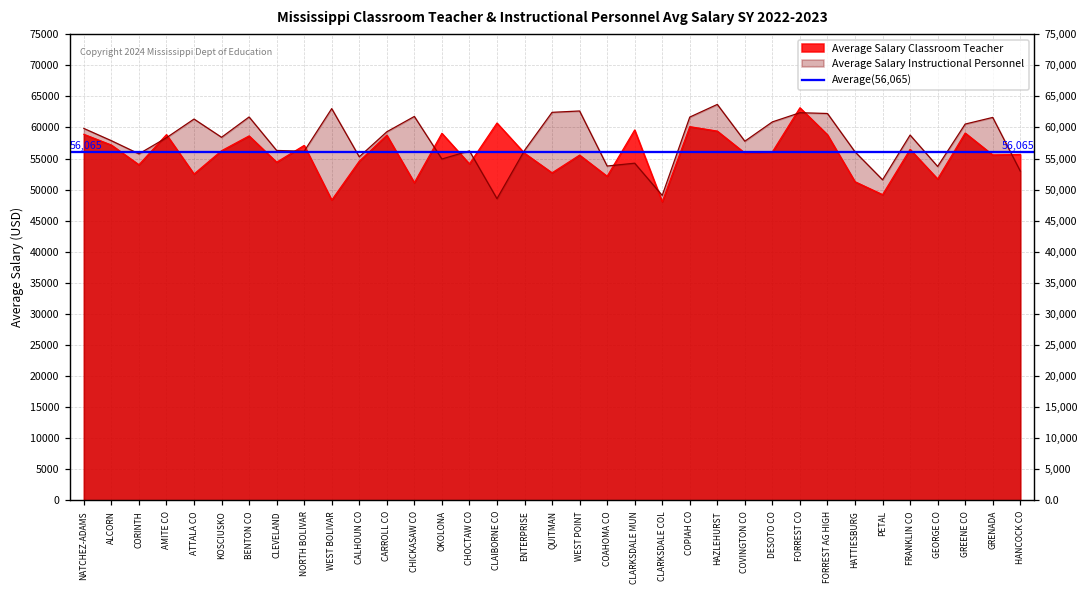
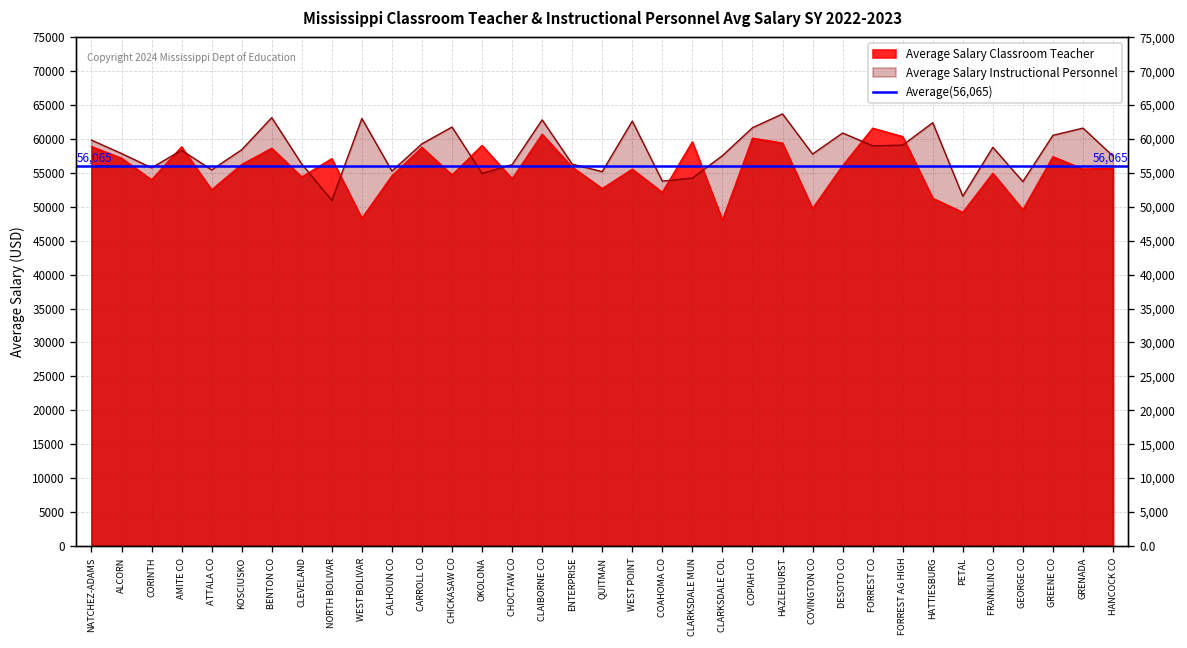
Average Salary Instructional Personnel, ATTALA CO: 61000 -> 55000
Average Salary Instructional Personnel, BENTON CO: 62000 -> 63000
Average Salary Instructional Personnel, NORTH BOLIVAR: 56000 -> 51000
Average Salary Classroom Teacher, CHICKASAW CO: 51000 -> 55000
Average Salary Instructional Personnel, CLAIBORNE CO: 49000 -> 63000
Average Salary Instructional Personnel, QUITMAN: 62000 -> 55000
Average Salary Instructional Personnel, CLARKSDALE COL: 49000 -> 58000
Average Salary Classroom Teacher, COVINGTON CO: 56000 -> 50000
Average Salary Classroom Teacher, FORREST CO: 63000 -> 62000
Average Salary Instructional Personnel, FORREST CO: 62000 -> 59000
Average Salary Classroom Teacher, FORREST AG HIGH: 59000 -> 60000
Average Salary Instructional Personnel, FORREST AG HIGH: 62000 -> 59000
Average Salary Instructional Personnel, HATTIESBURG: 56000 -> 62000
Average Salary Classroom Teacher, FRANKLIN CO: 56000 -> 55000
Average Salary Classroom Teacher, GEORGE CO: 52000 -> 50000
Average Salary Classroom Teacher, GREENE CO: 59000 -> 57000
Average Salary Instructional Personnel, HANCOCK CO: 53000 -> 57000
